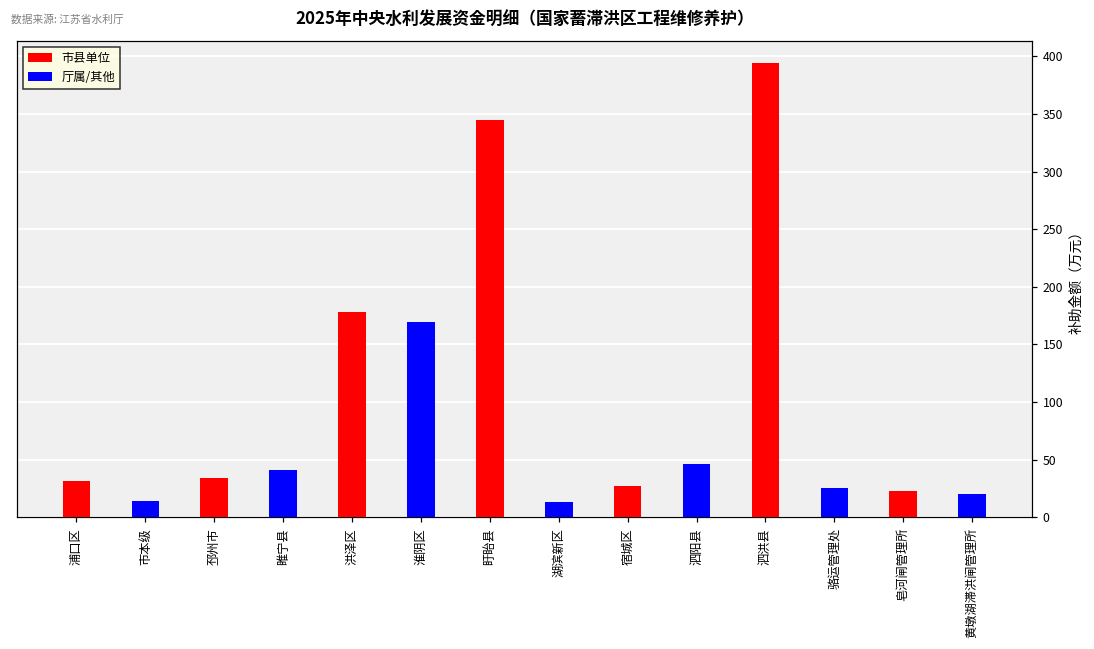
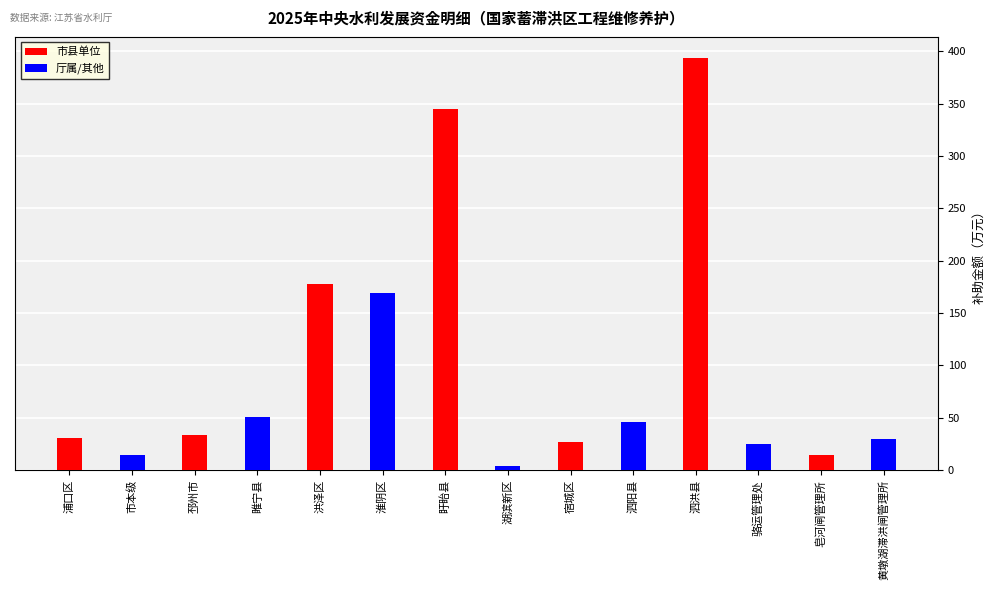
厅属/其他, 睢宁县: 41 -> 51
厅属/其他, 湖滨新区: 13 -> 4
市县单位, 皂河闸管理所: 23 -> 14
厅属/其他, 黄墩湖滞洪闸管理所: 20 -> 30
